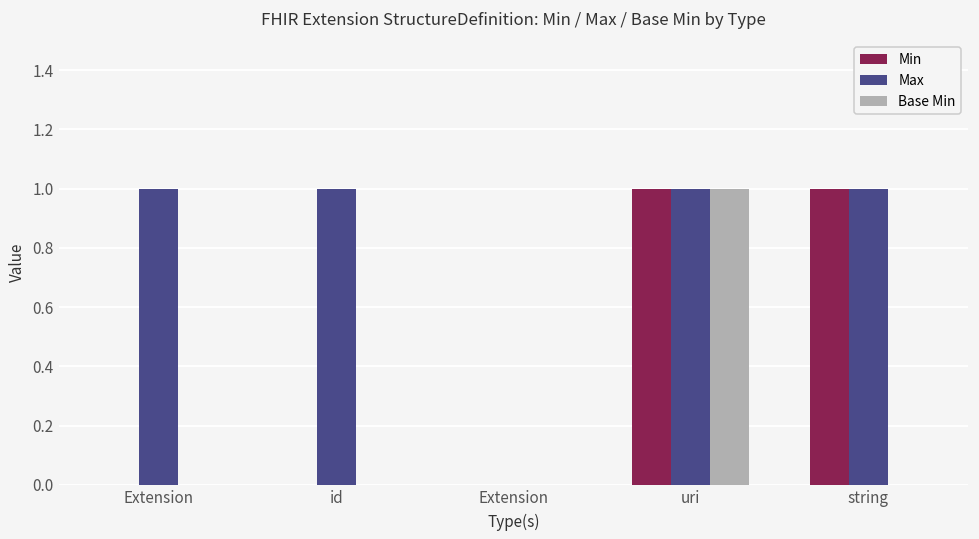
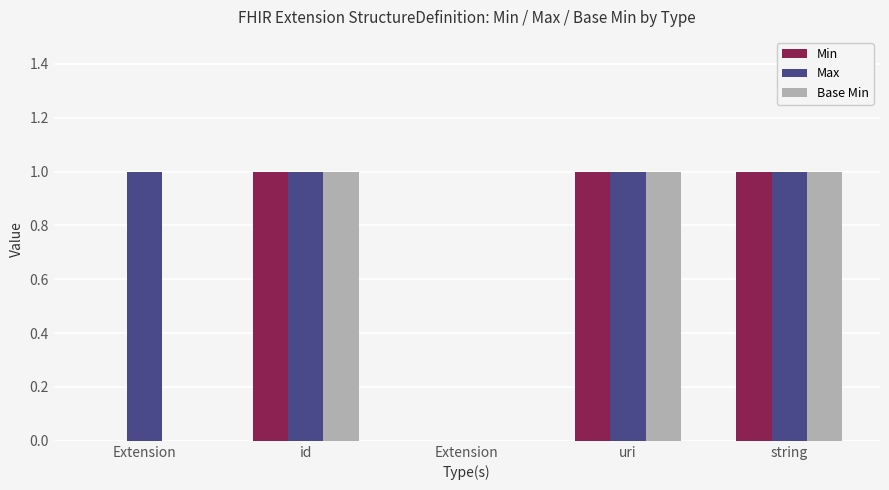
Min, id: 0 -> 1
Base Min, id: 0 -> 1
Base Min, string: 0 -> 1
